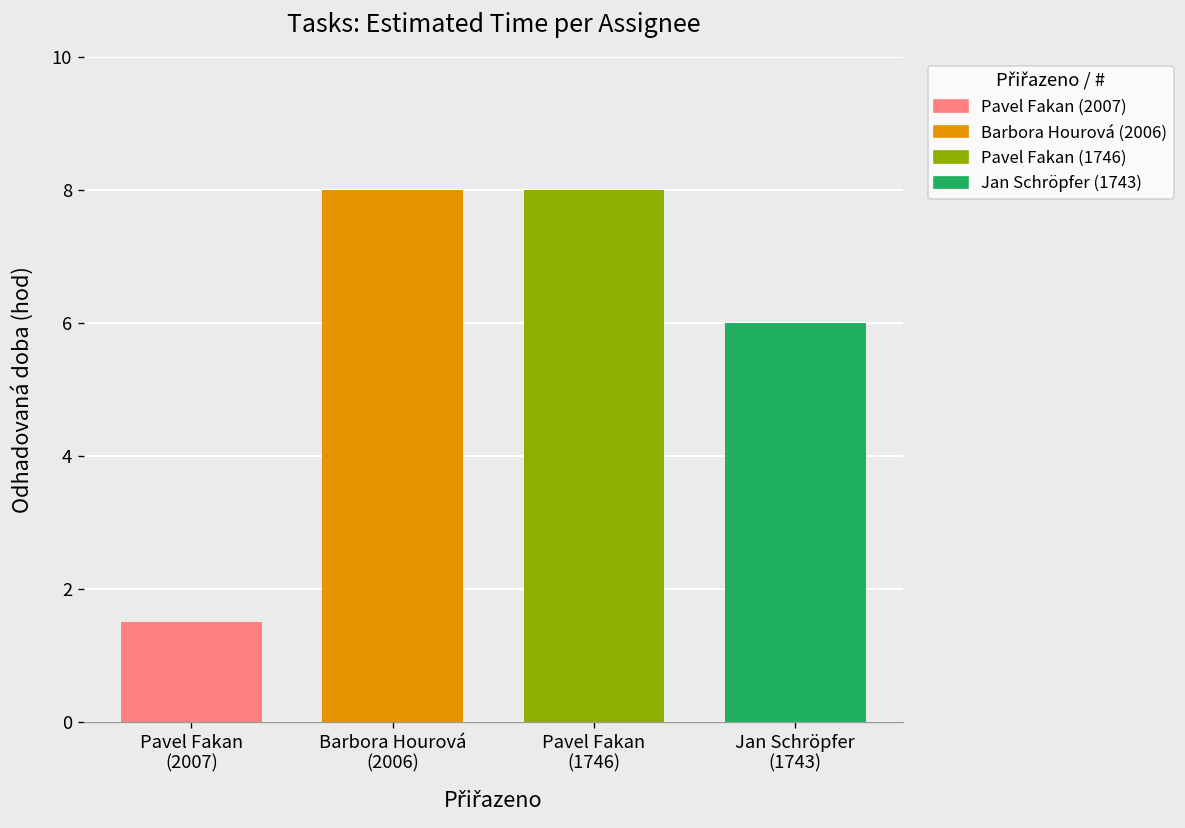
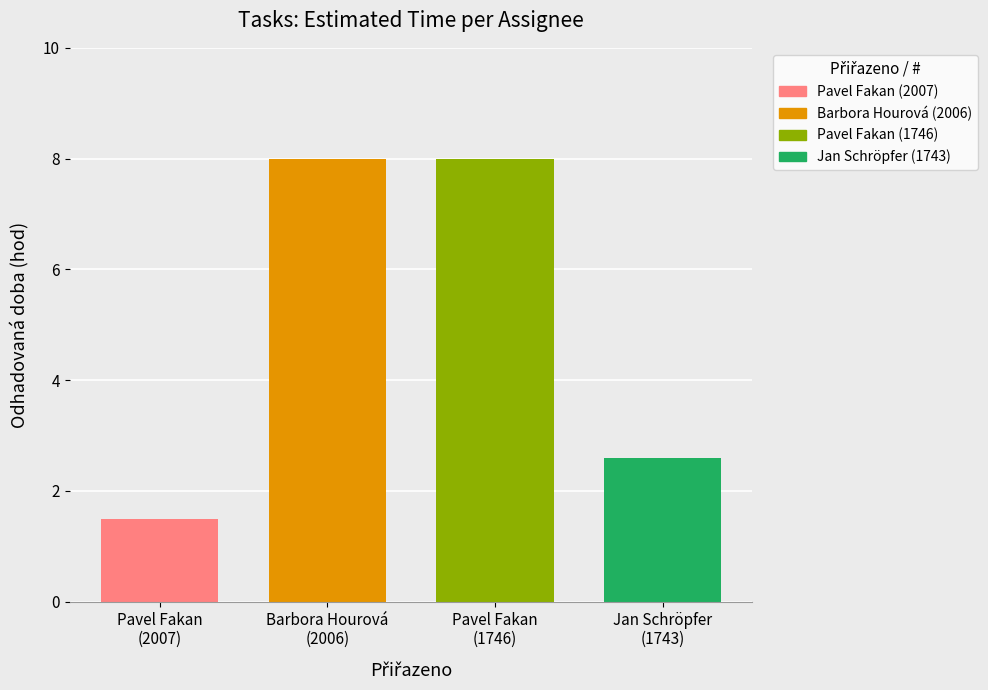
Jan Schröpfer (1743): 6.0 -> 2.6
